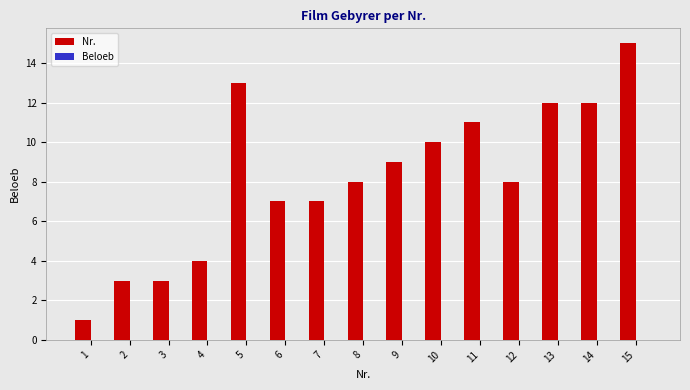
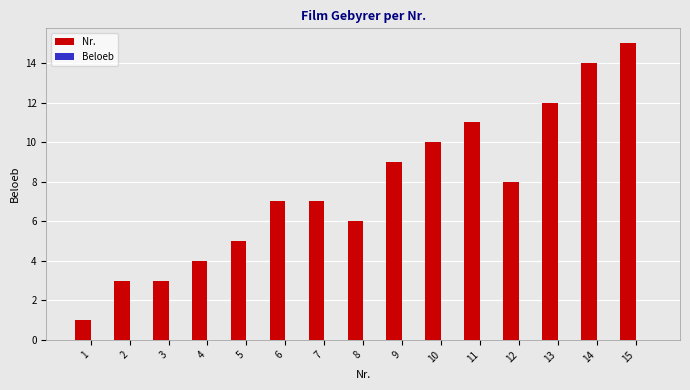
Nr., 5: 13 -> 5
Nr., 8: 8 -> 6
Nr., 14: 12 -> 14
